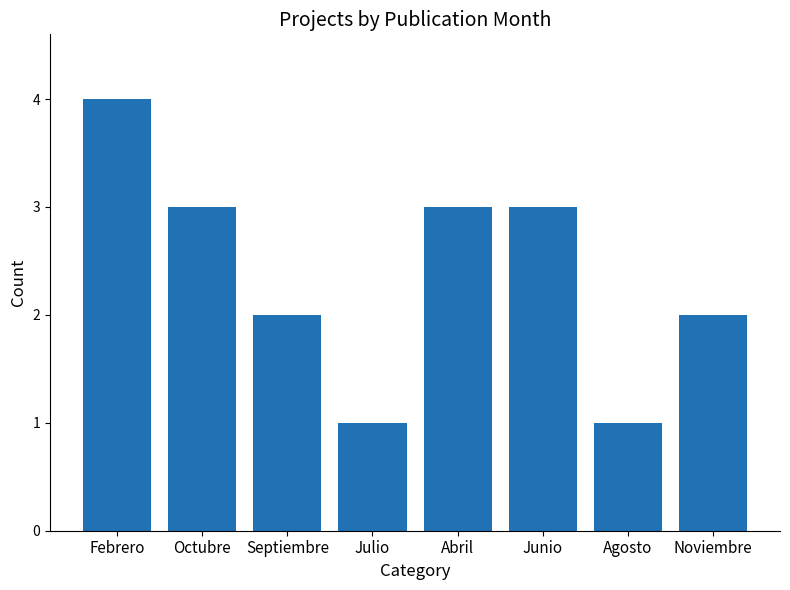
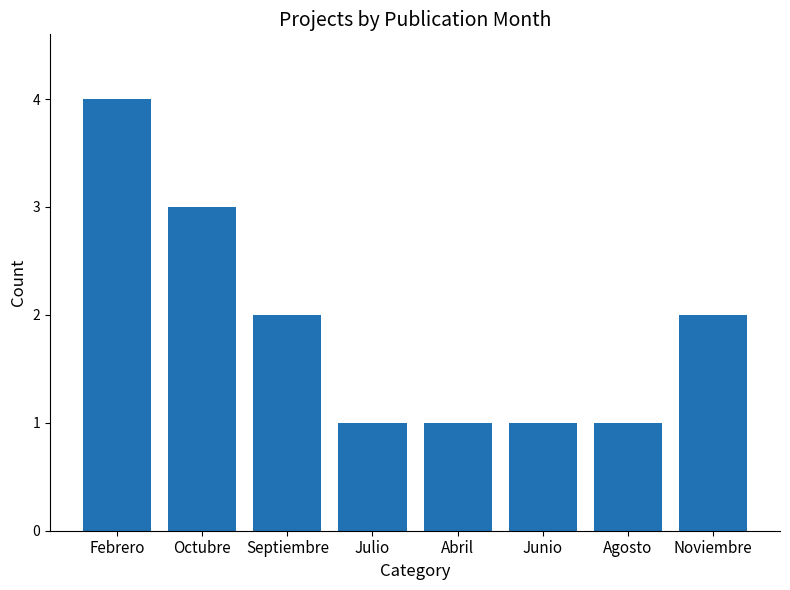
Abril: 3 -> 1
Junio: 3 -> 1
